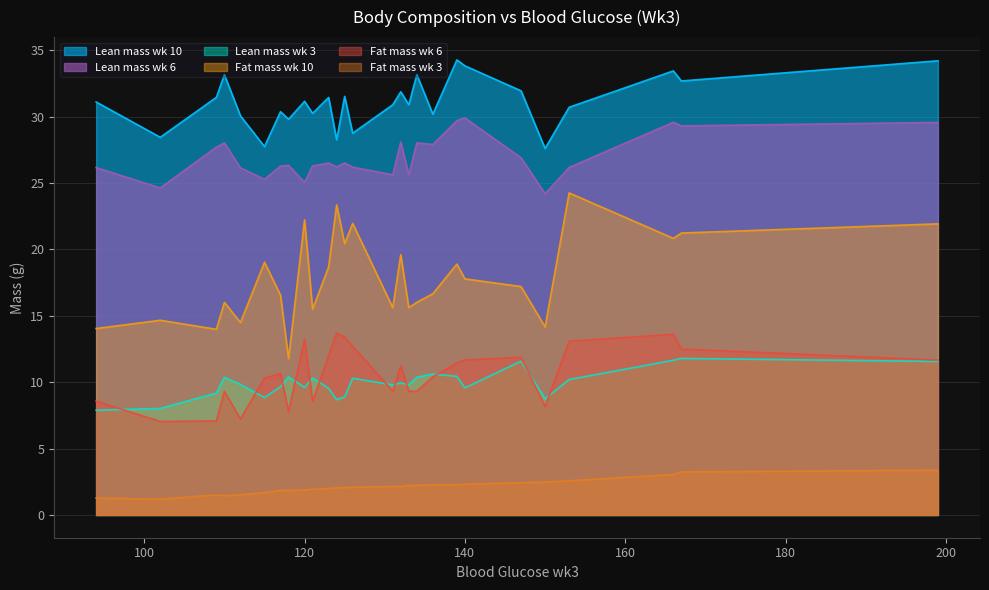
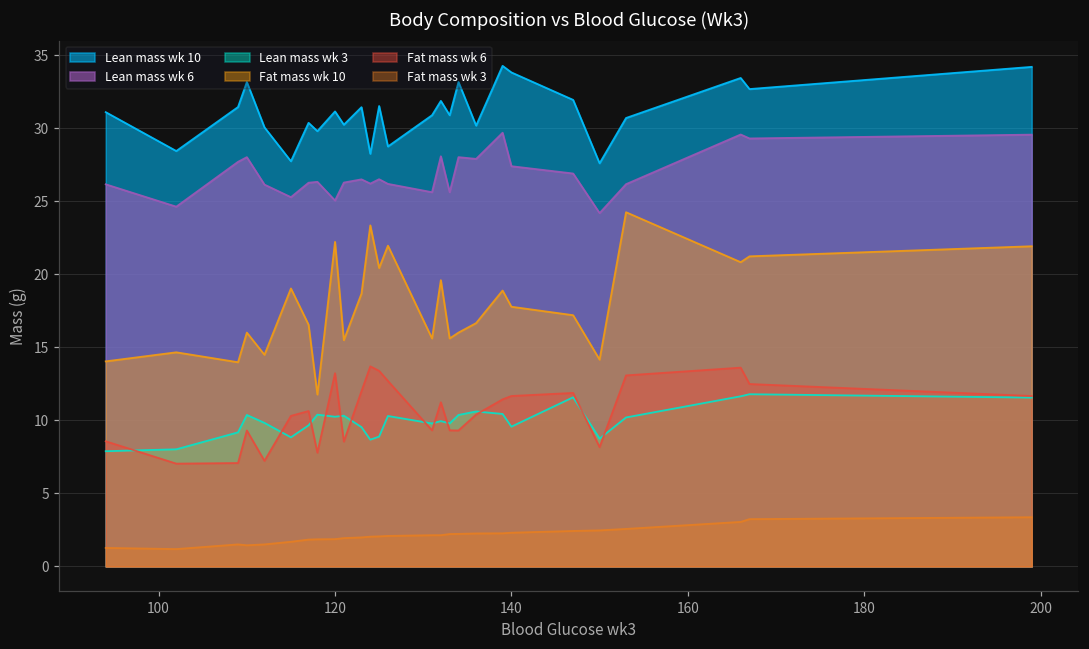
Lean mass wk 3, 120: 9.6 -> 10.3
Lean mass wk 6, 140: 29.9 -> 27.4
